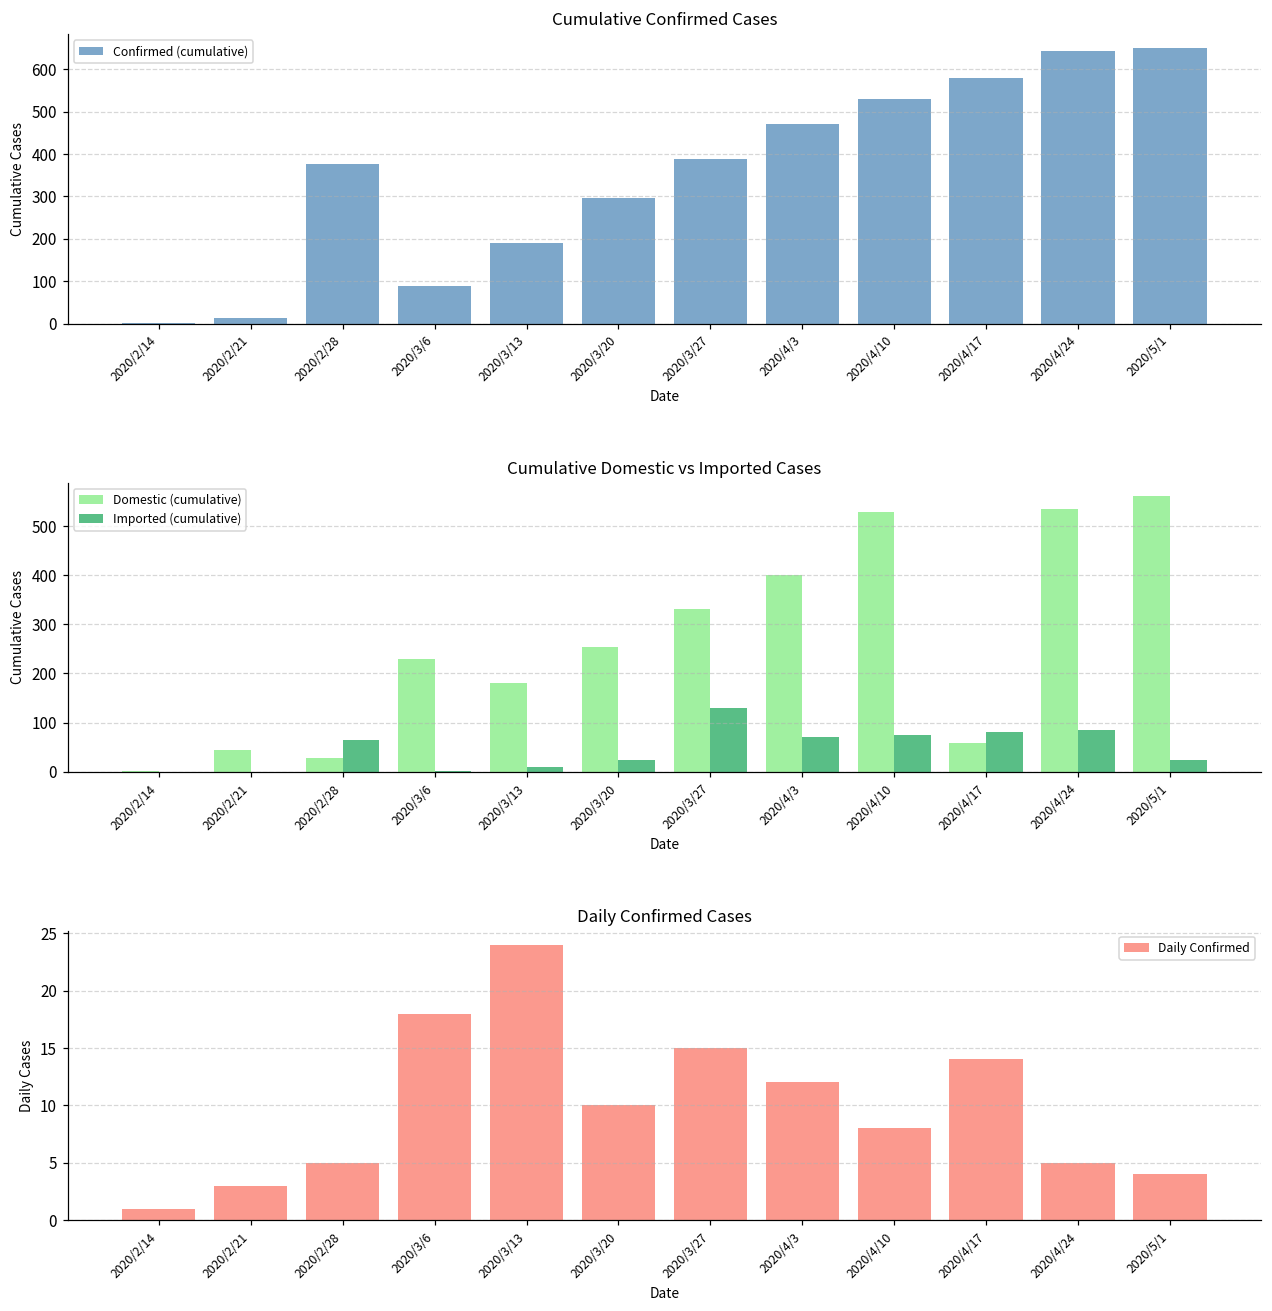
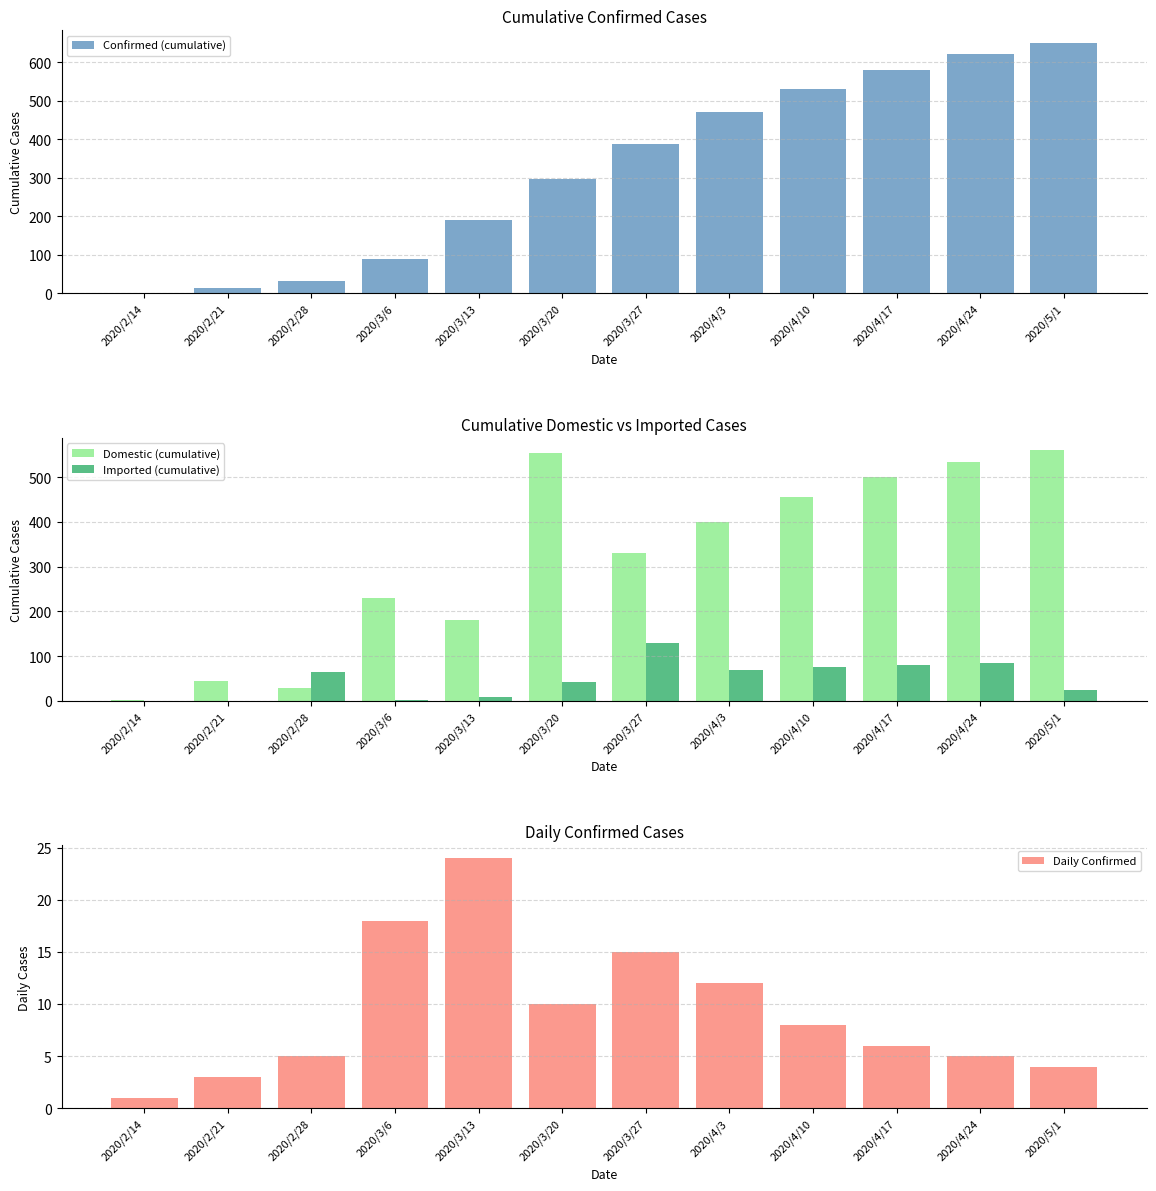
Cumulative Confirmed Cases, 2020/2/28: 380 -> 30
Cumulative Confirmed Cases, 2020/4/24: 640 -> 620
Cumulative Domestic vs Imported Cases, Domestic (cumulative), 2020/3/20: 250 -> 550
Cumulative Domestic vs Imported Cases, Imported (cumulative), 2020/3/20: 20 -> 40
Cumulative Domestic vs Imported Cases, Domestic (cumulative), 2020/4/10: 530 -> 460
Cumulative Domestic vs Imported Cases, Domestic (cumulative), 2020/4/17: 60 -> 500
Daily Confirmed Cases, 2020/4/17: 14 -> 6
